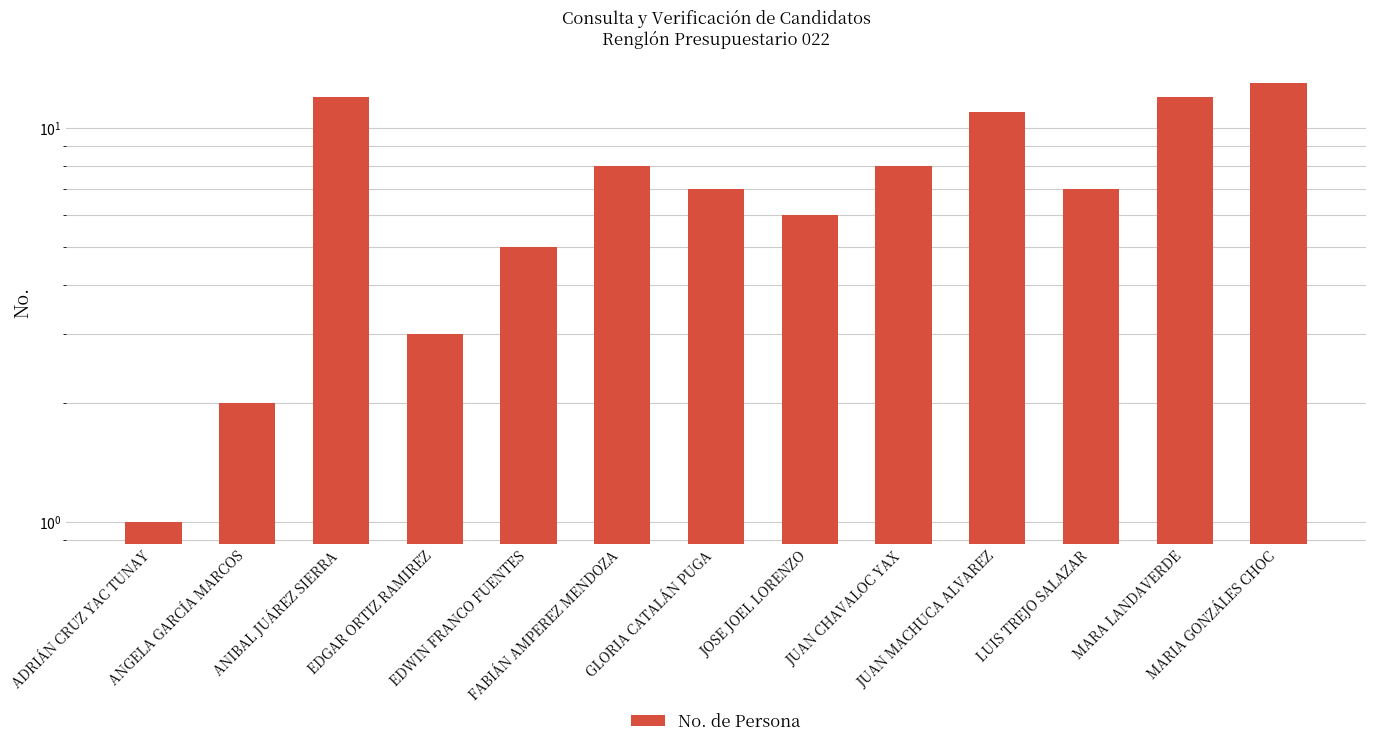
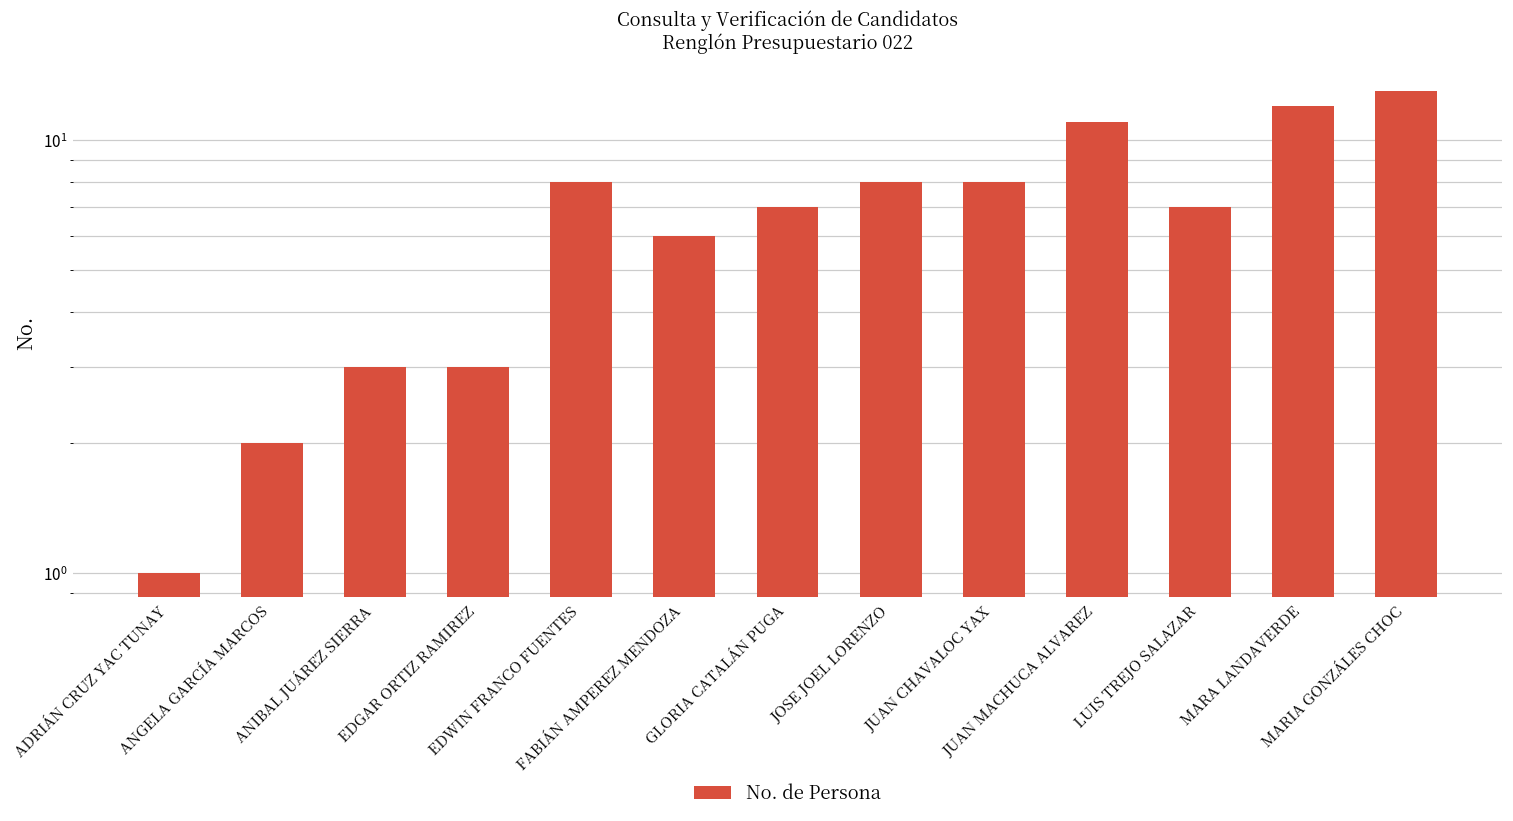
ANIBAL JUÁREZ SIERRA: 12 -> 3
EDWIN FRANCO FUENTES: 5 -> 8
FABIÁN AMPEREZ MENDOZA: 8 -> 6
JOSE JOEL LORENZO: 6 -> 8
